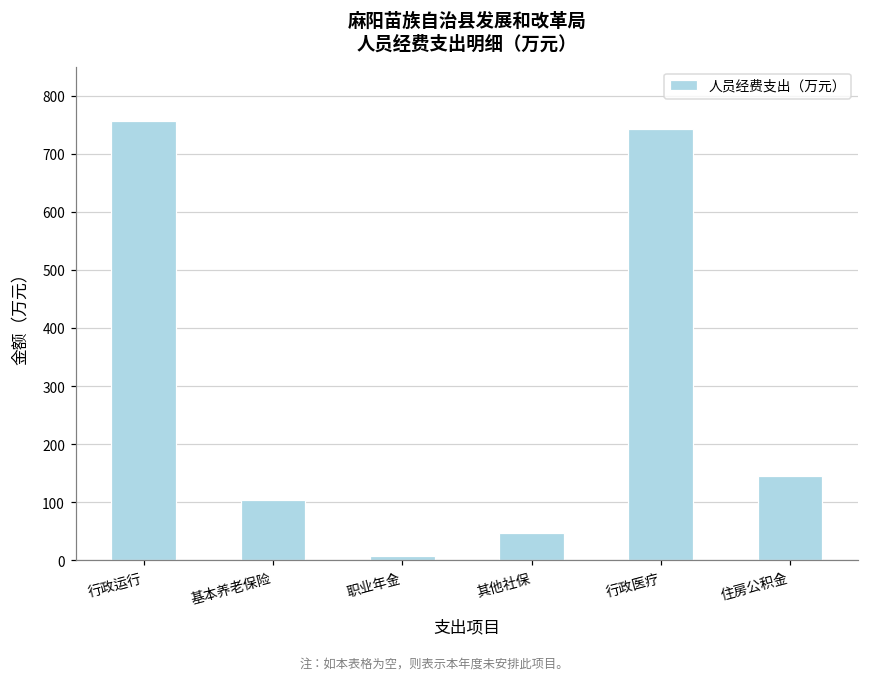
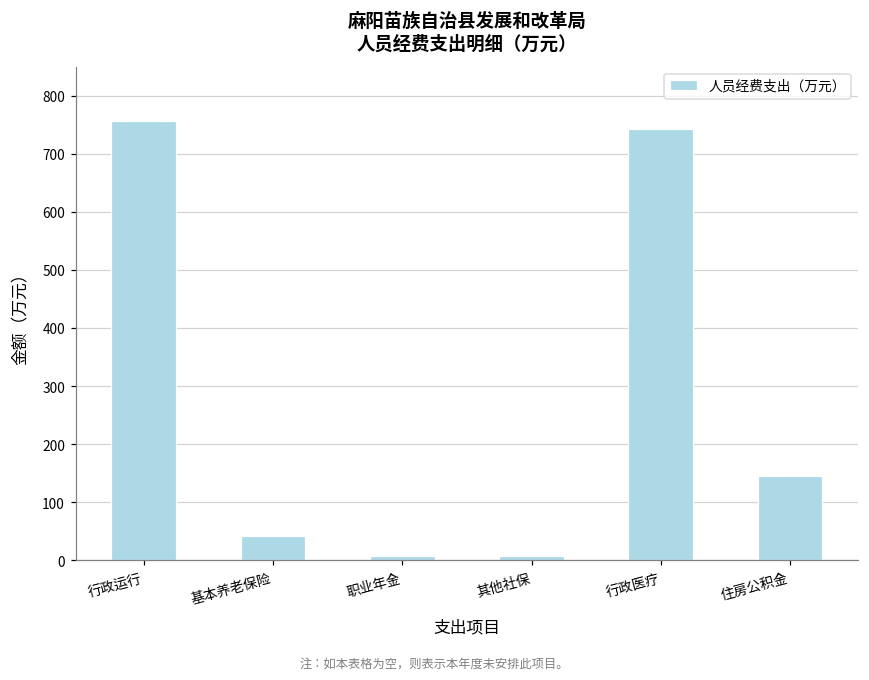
基本养老保险: 100 -> 40
其他社保: 50 -> 10
